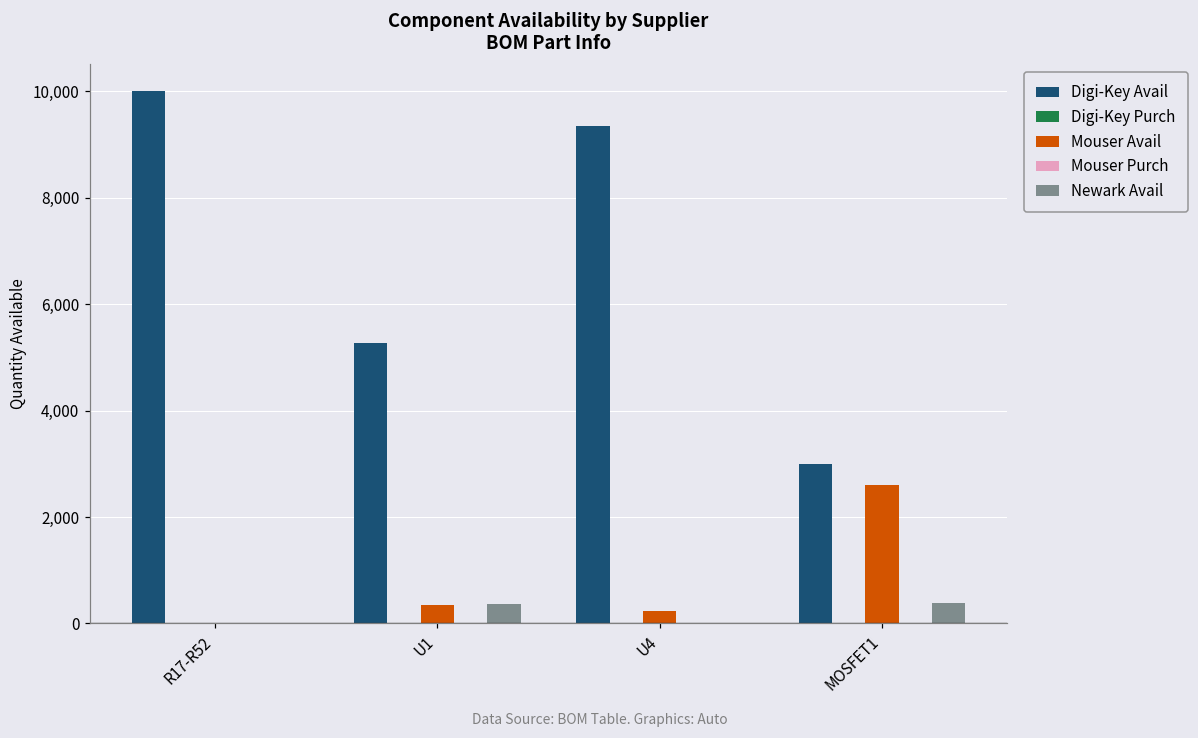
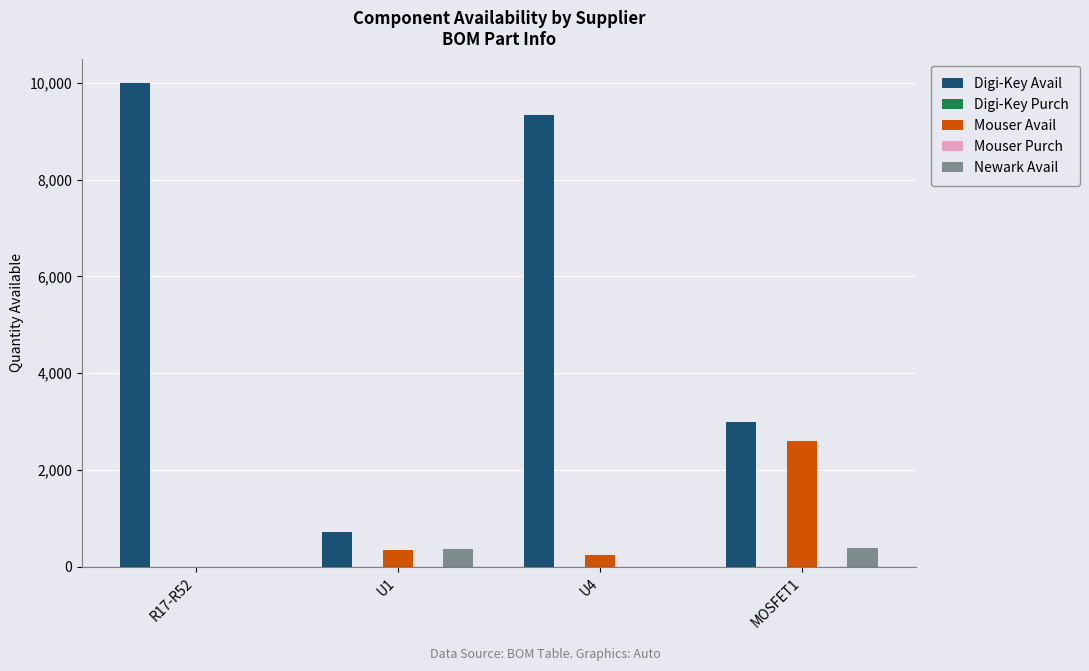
Digi-Key Avail, U1: 5,300 -> 700
